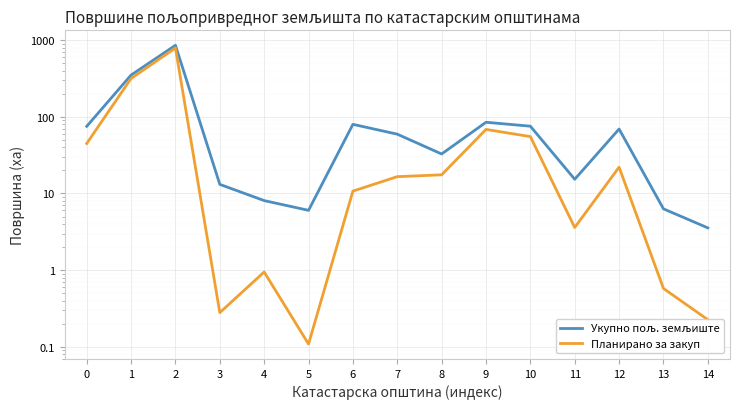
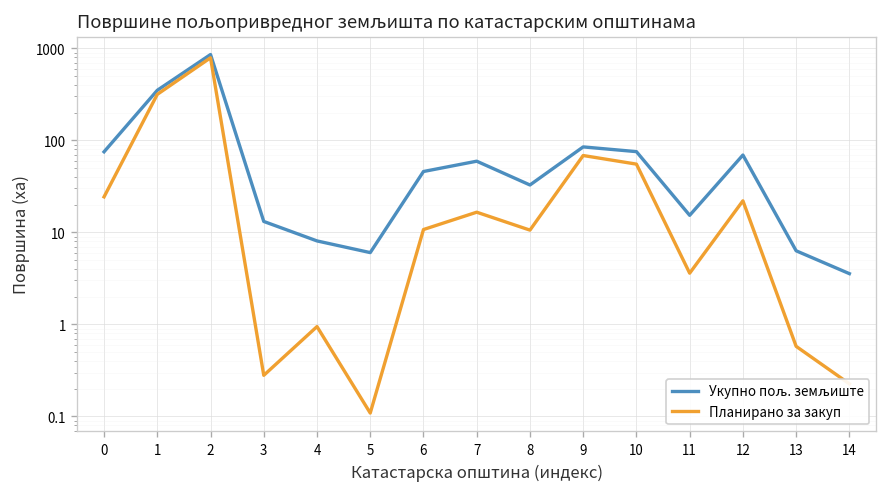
Планирано за закуп, 0: 40 -> 24
Укупно пољ. земљиште, 6: 80 -> 50
Планирано за закуп, 8: 18 -> 11
